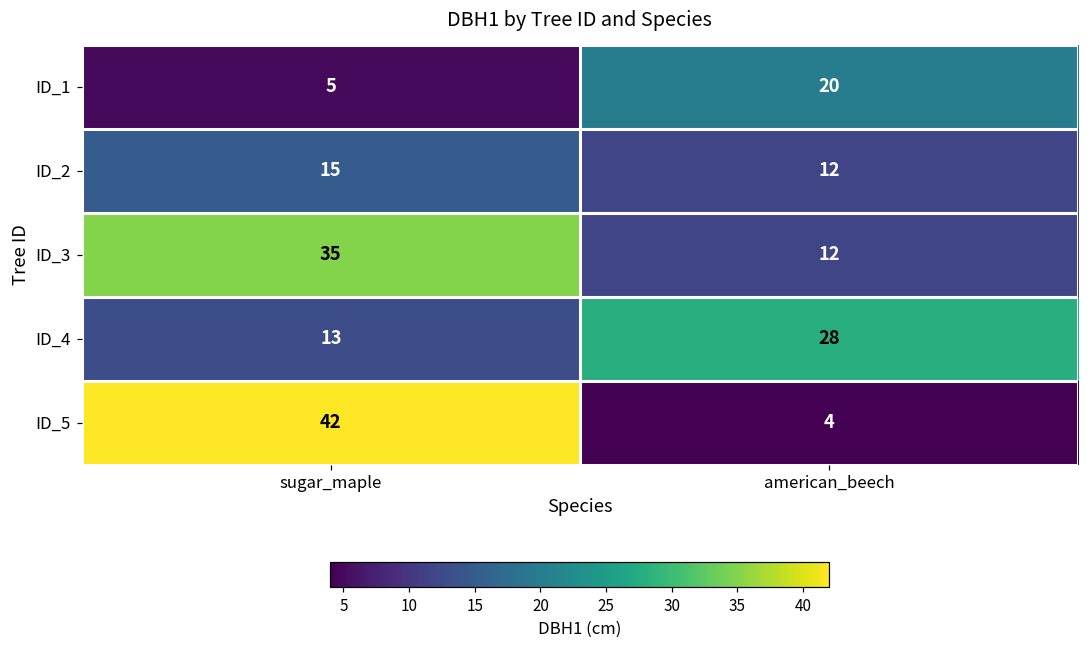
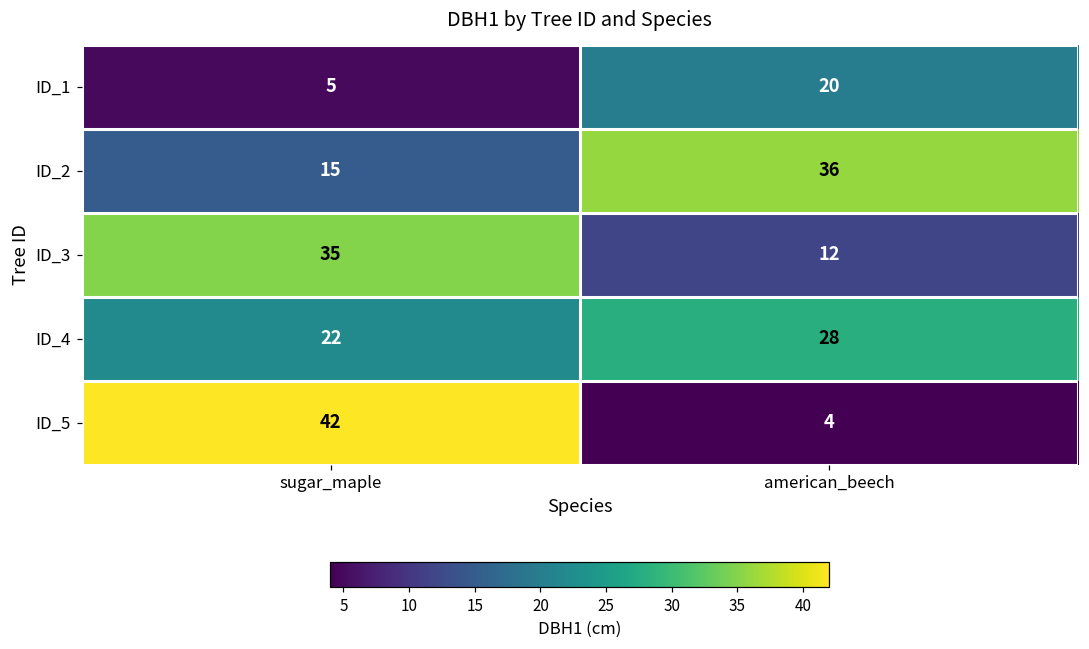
ID_2, american_beech: 12 -> 36
ID_4, sugar_maple: 13 -> 22
